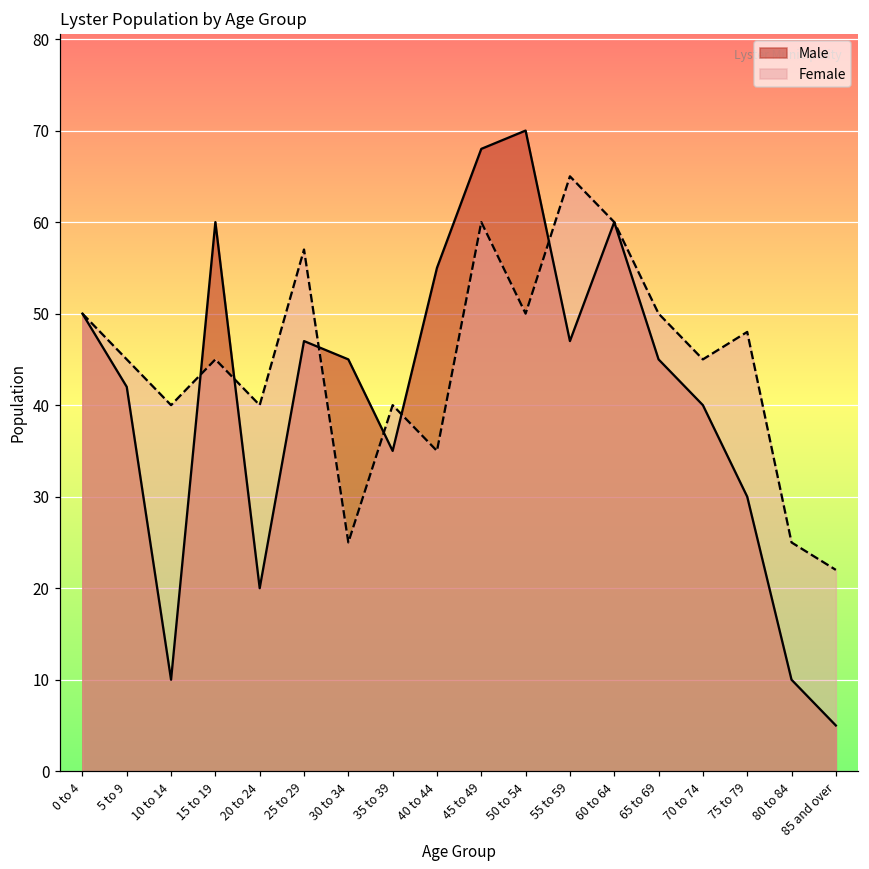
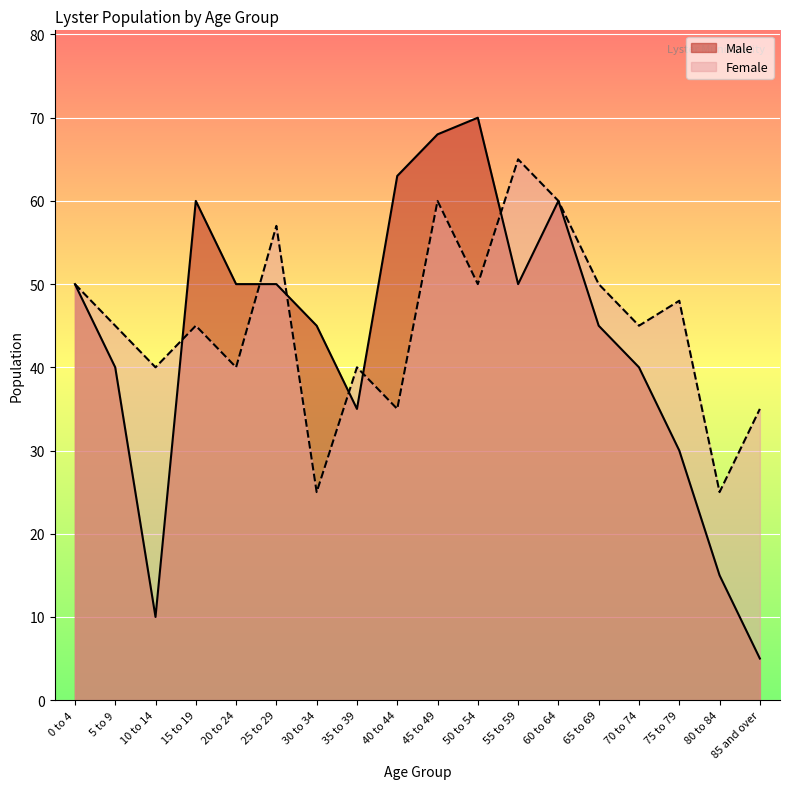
Male, 5 to 9: 42 -> 40
Male, 20 to 24: 20 -> 50
Male, 25 to 29: 47 -> 50
Male, 40 to 44: 55 -> 63
Male, 55 to 59: 47 -> 50
Male, 80 to 84: 10 -> 15
Female, 85 and over: 22 -> 35
